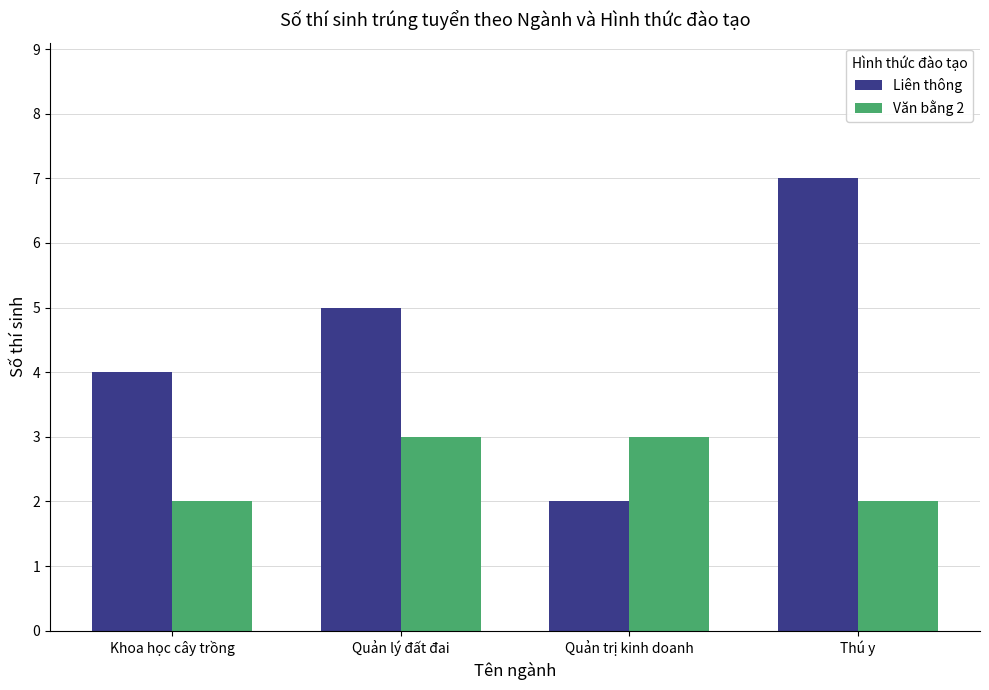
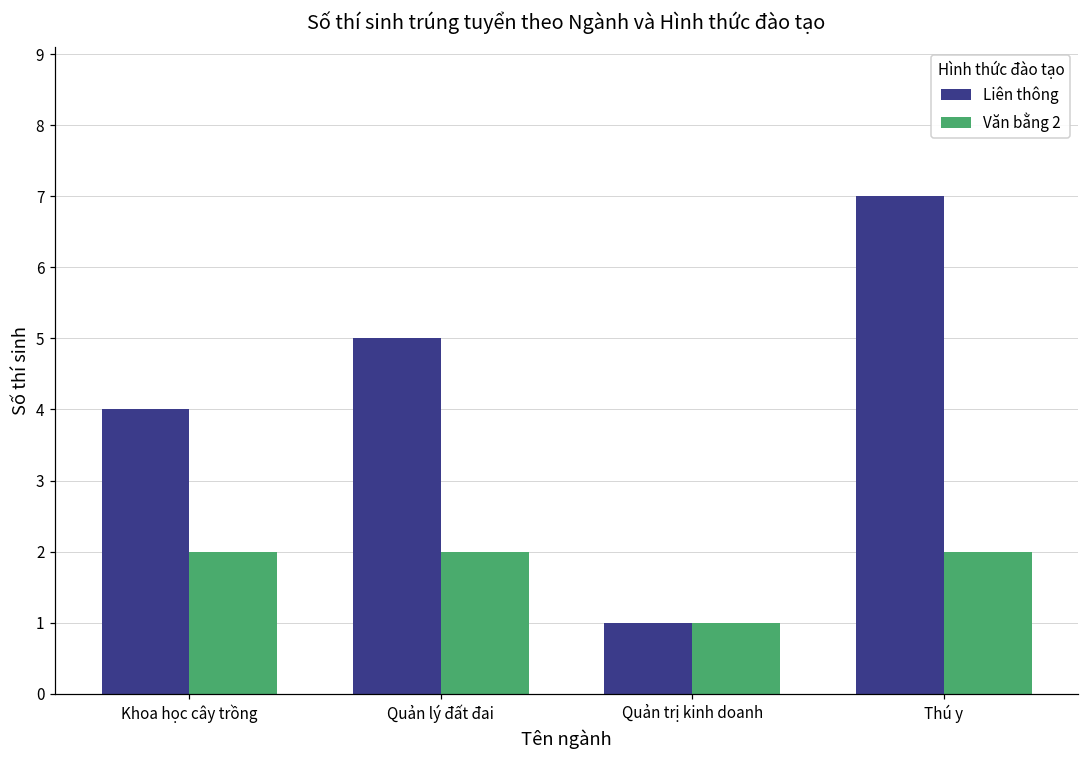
Văn bằng 2, Quản lý đất đai: 3 -> 2
Liên thông, Quản trị kinh doanh: 2 -> 1
Văn bằng 2, Quản trị kinh doanh: 3 -> 1
